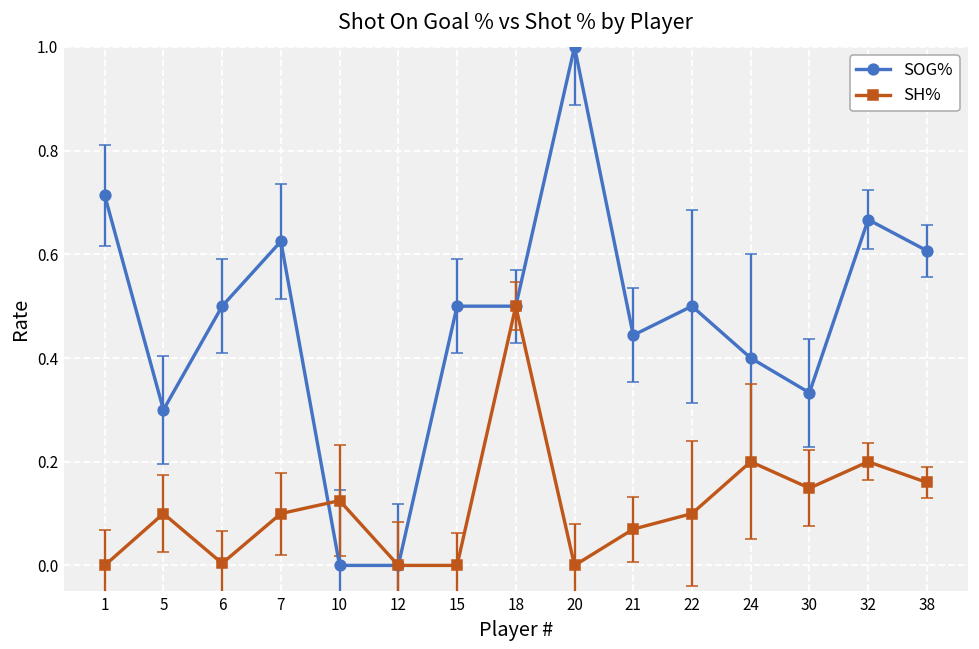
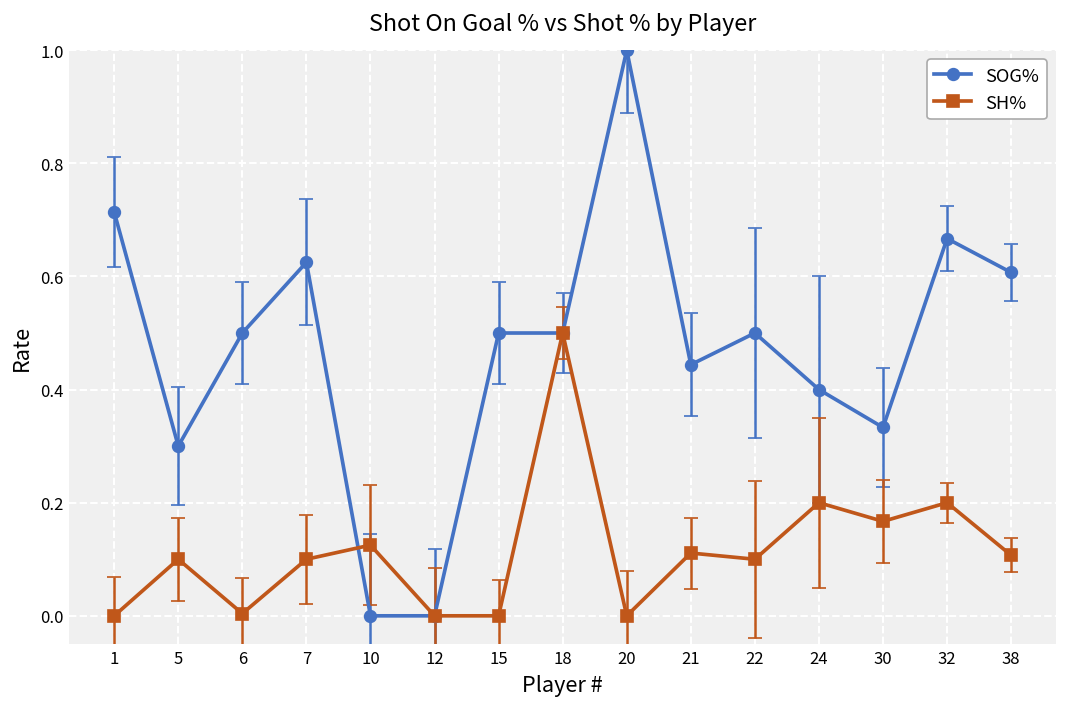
SH%, 21: 0.07 -> 0.11
SH%, 30: 0.15 -> 0.17
SH%, 38: 0.16 -> 0.11
